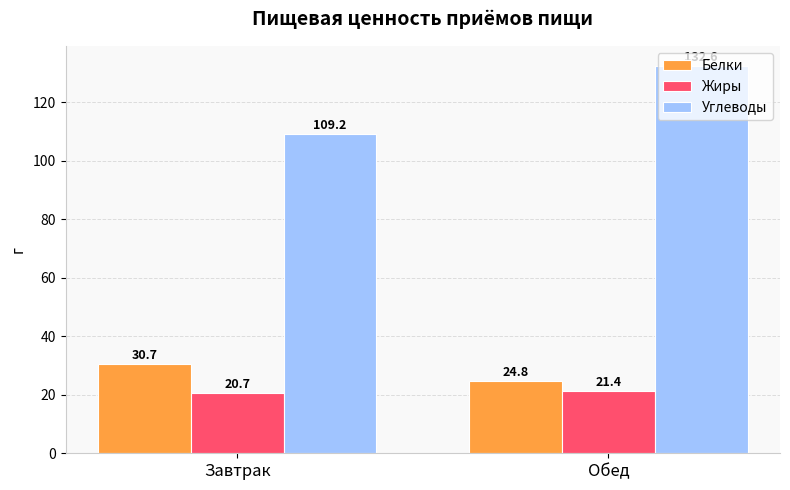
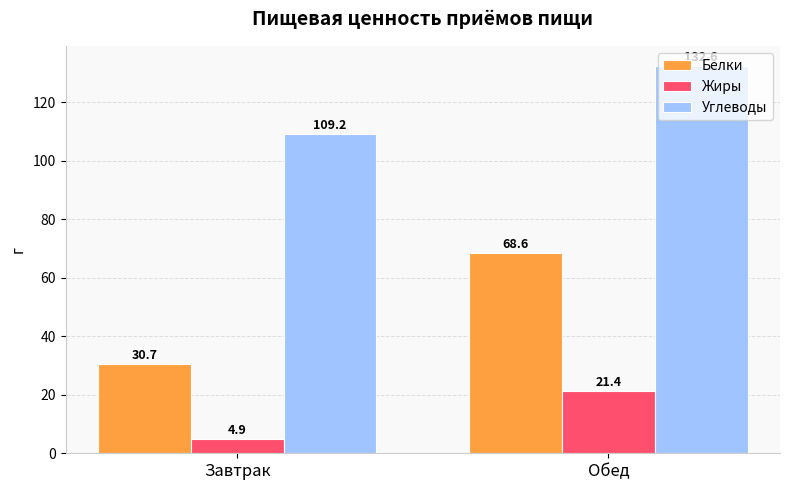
Жиры, Завтрак: 20.7 -> 4.9
Белки, Обед: 24.8 -> 68.6
